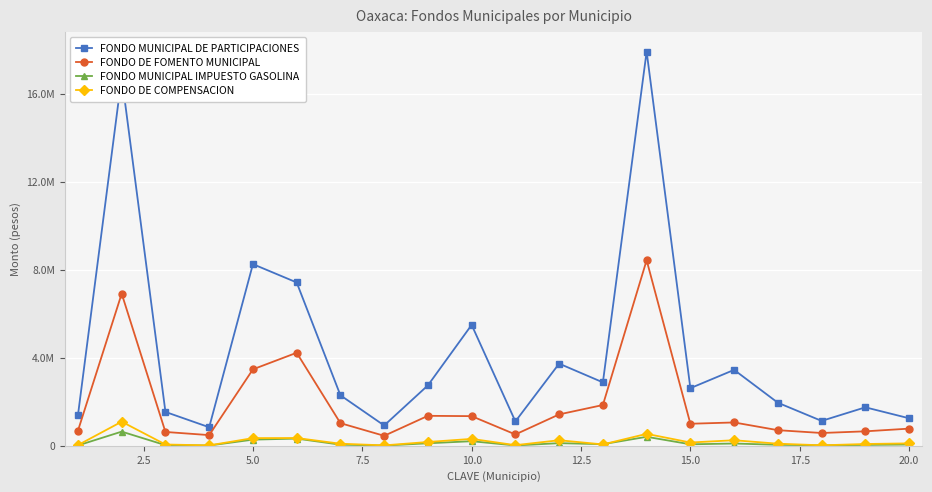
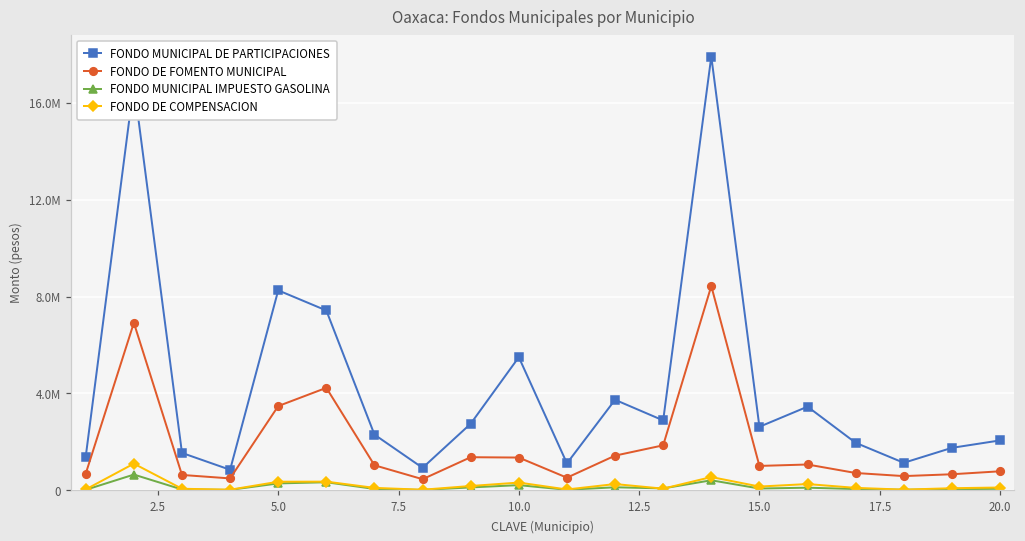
FONDO MUNICIPAL DE PARTICIPACIONES, 20.0: 1300000 -> 2100000
